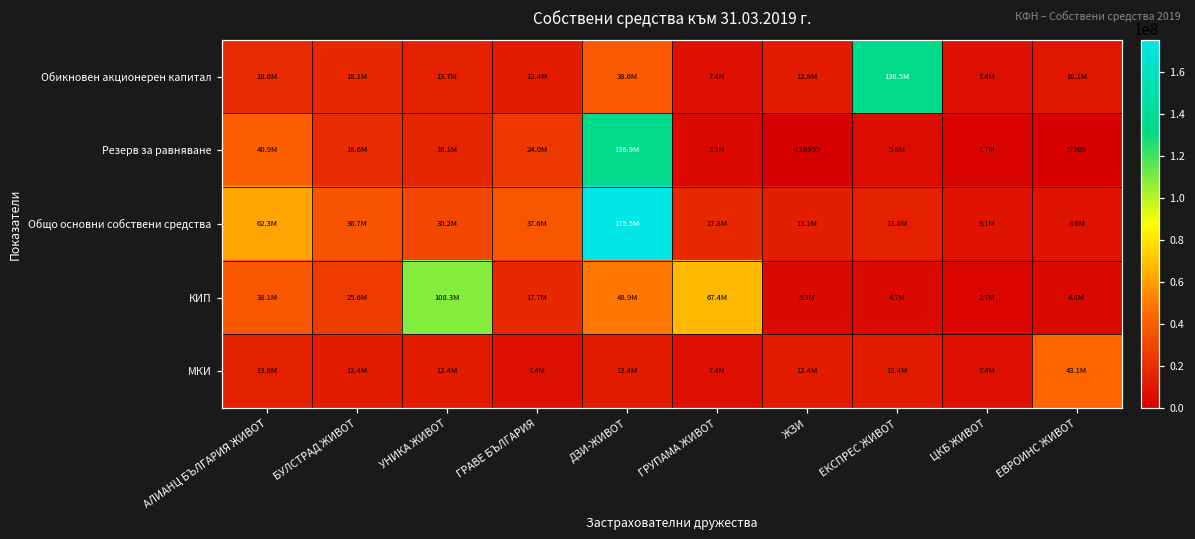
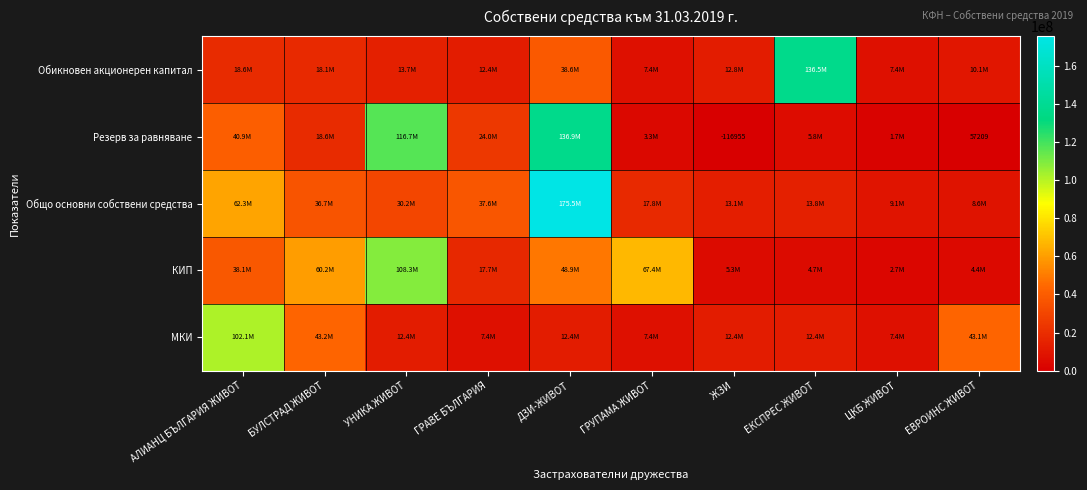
Резерв за равняване, УНИКА ЖИВОТ: 16.1M -> 116.7M
КИП, БУЛСТРАД ЖИВОТ: 25.6M -> 60.2M
МКИ, АЛИАНЦ БЪЛГАРИЯ ЖИВОТ: 13.8M -> 102.1M
МКИ, БУЛСТРАД ЖИВОТ: 12.4M -> 43.2M
